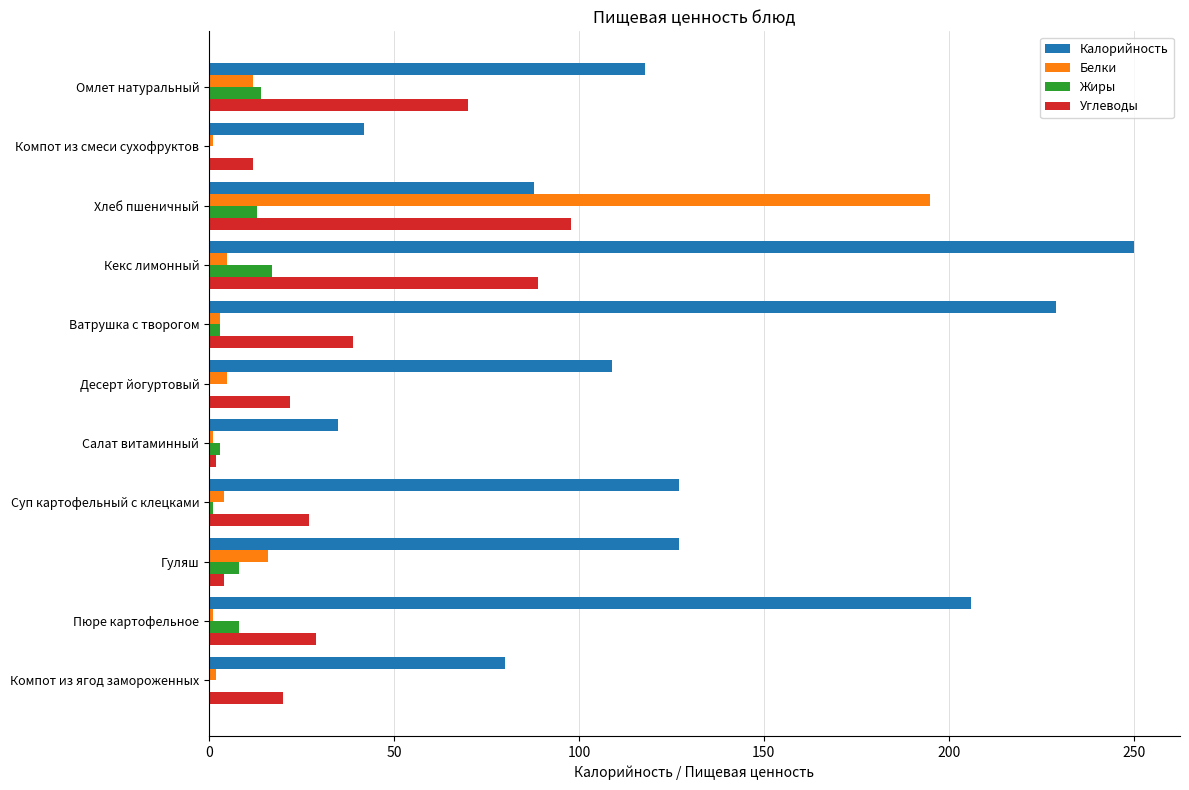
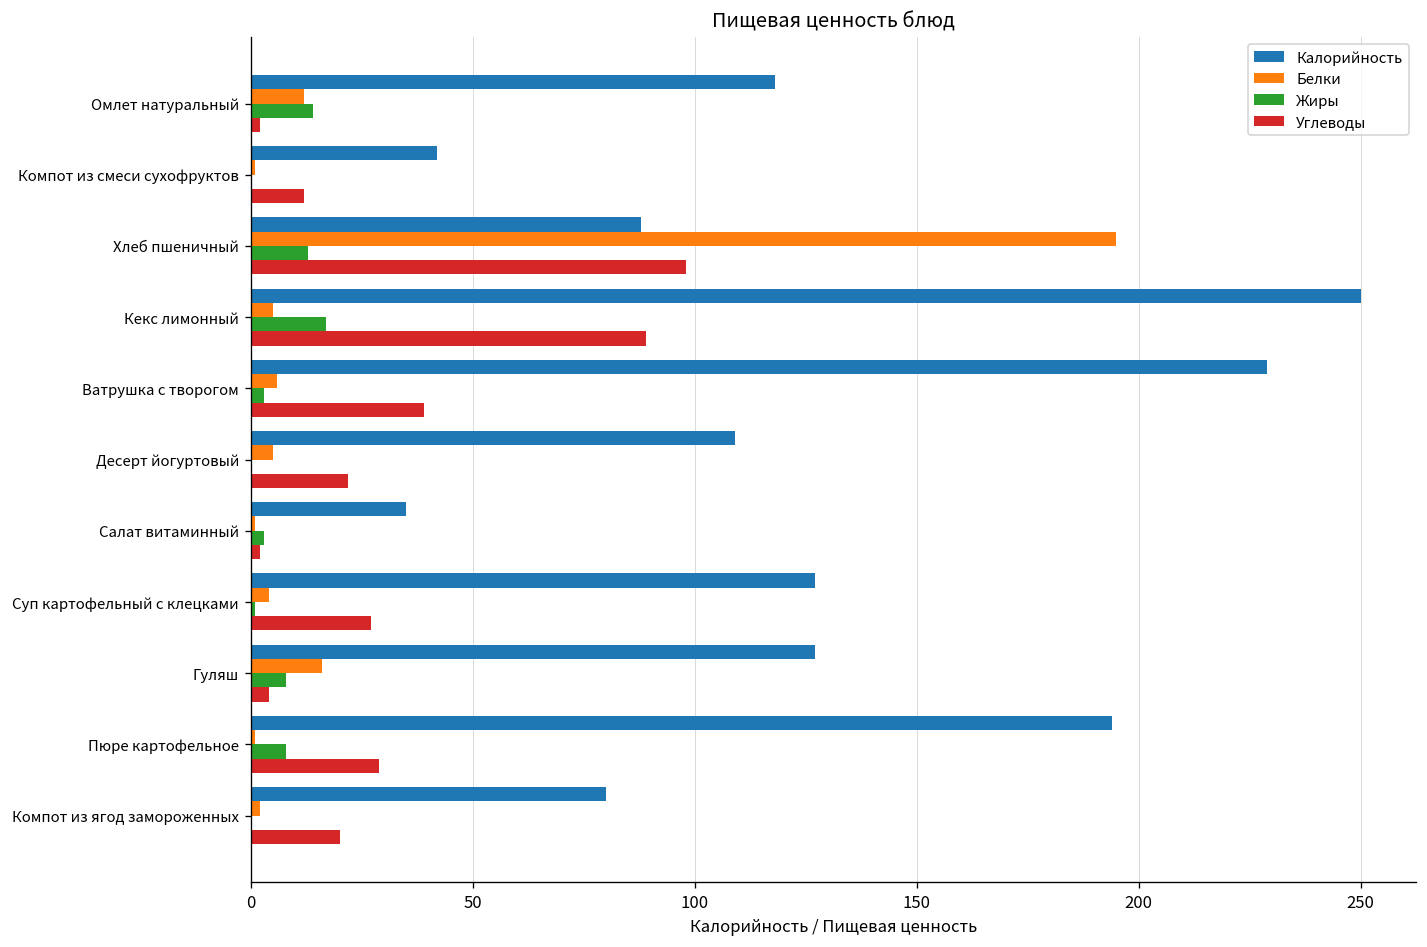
Углеводы, Омлет натуральный: 70 -> 2
Белки, Ватрушка с творогом: 3 -> 6
Калорийность, Пюре картофельное: 206 -> 194
